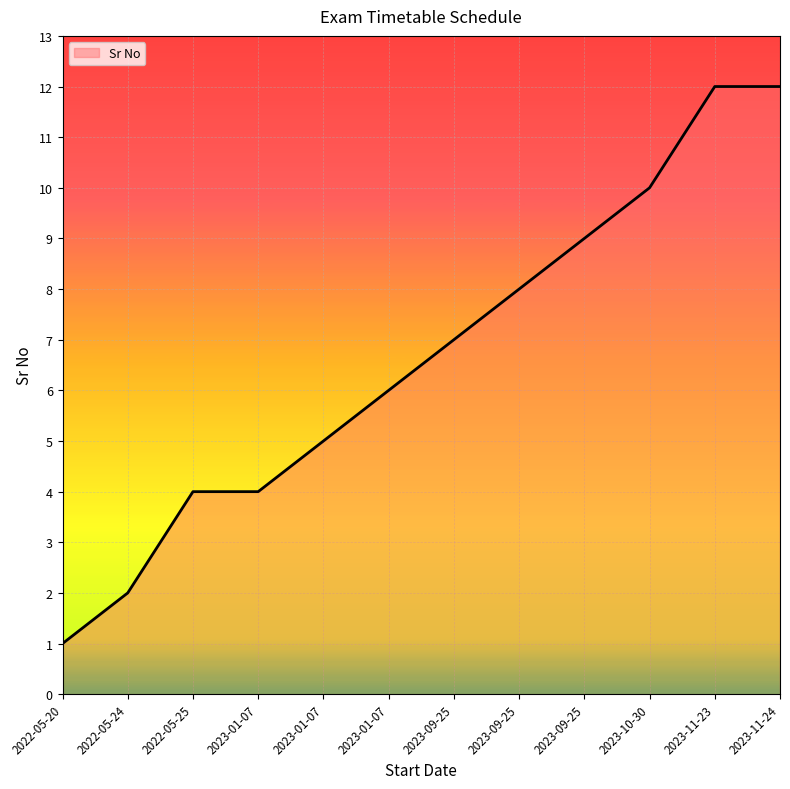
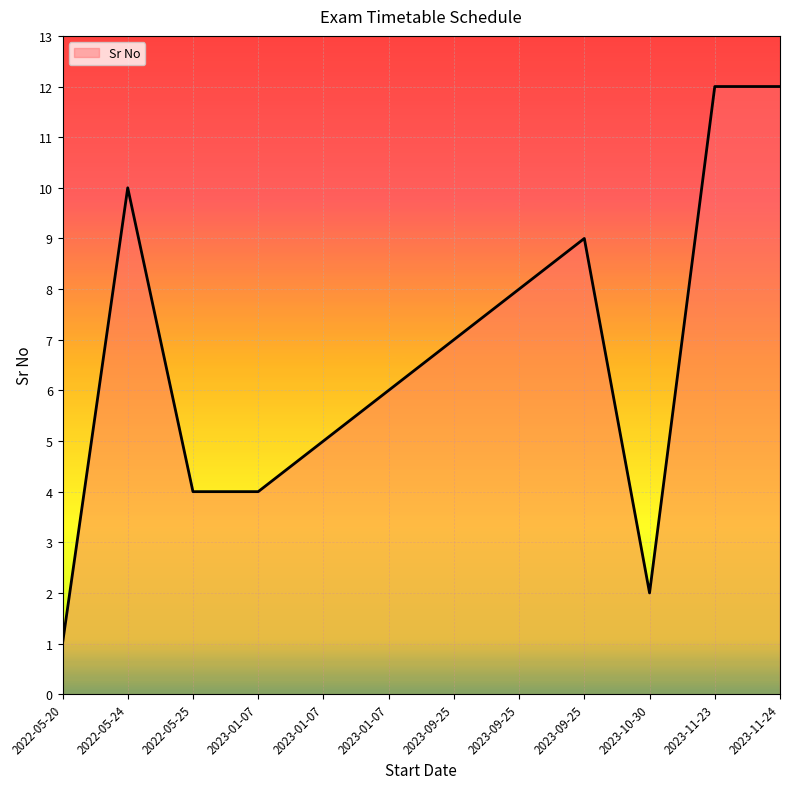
2022-05-24: 2 -> 10
2023-10-30: 10 -> 2
